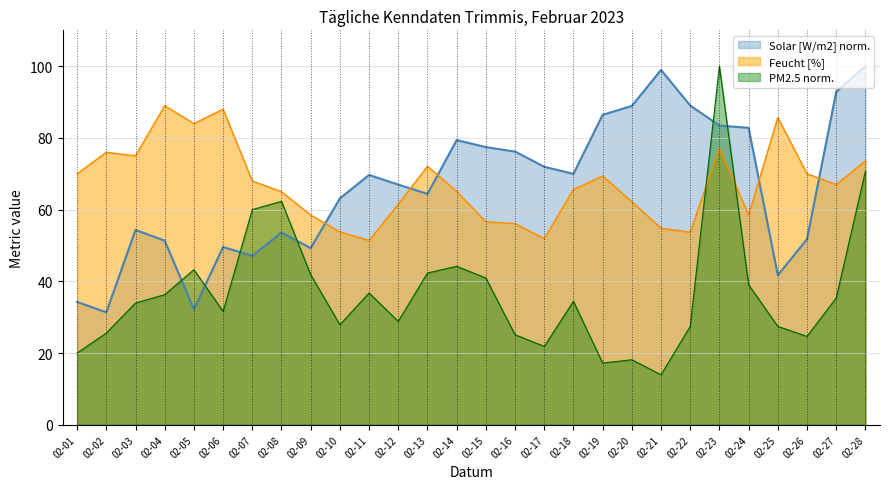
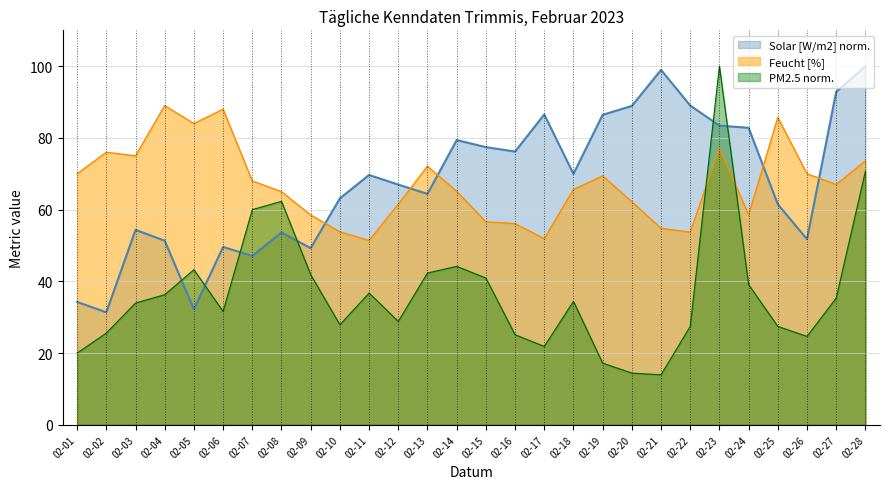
Solar [W/m2] norm., 02-17: 72 -> 87
PM2.5 norm., 02-20: 18 -> 14
Solar [W/m2] norm., 02-25: 42 -> 61
